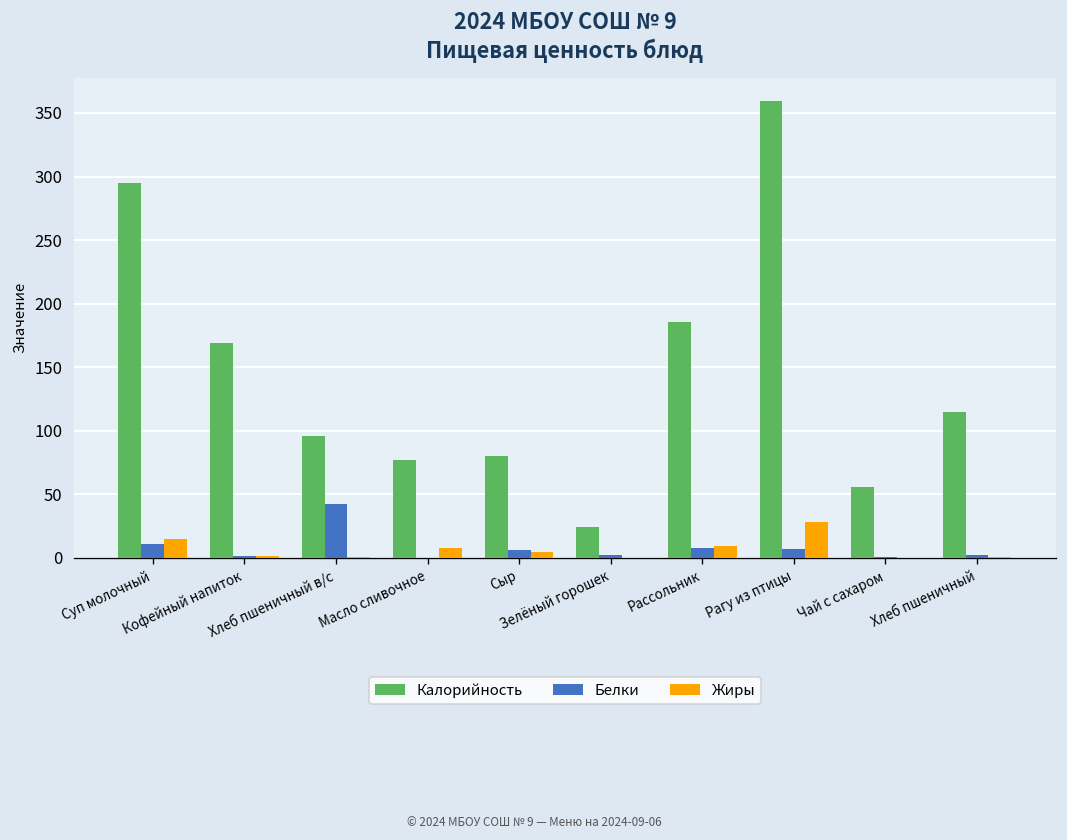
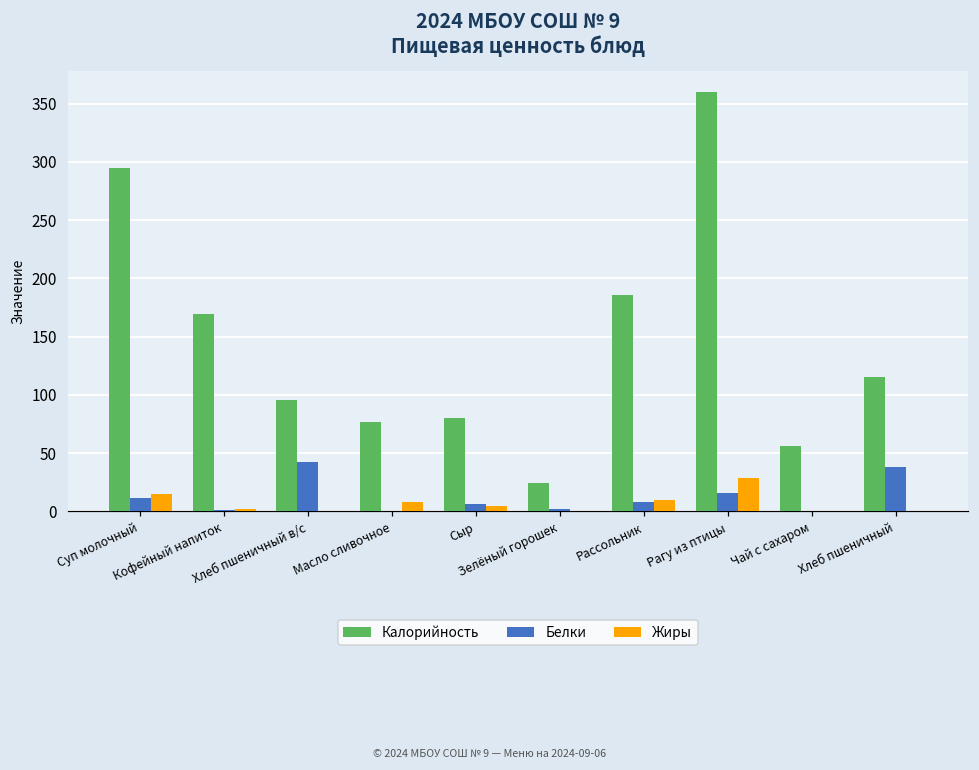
Белки, Рагу из птицы: 7 -> 16
Белки, Хлеб пшеничный: 2 -> 38
